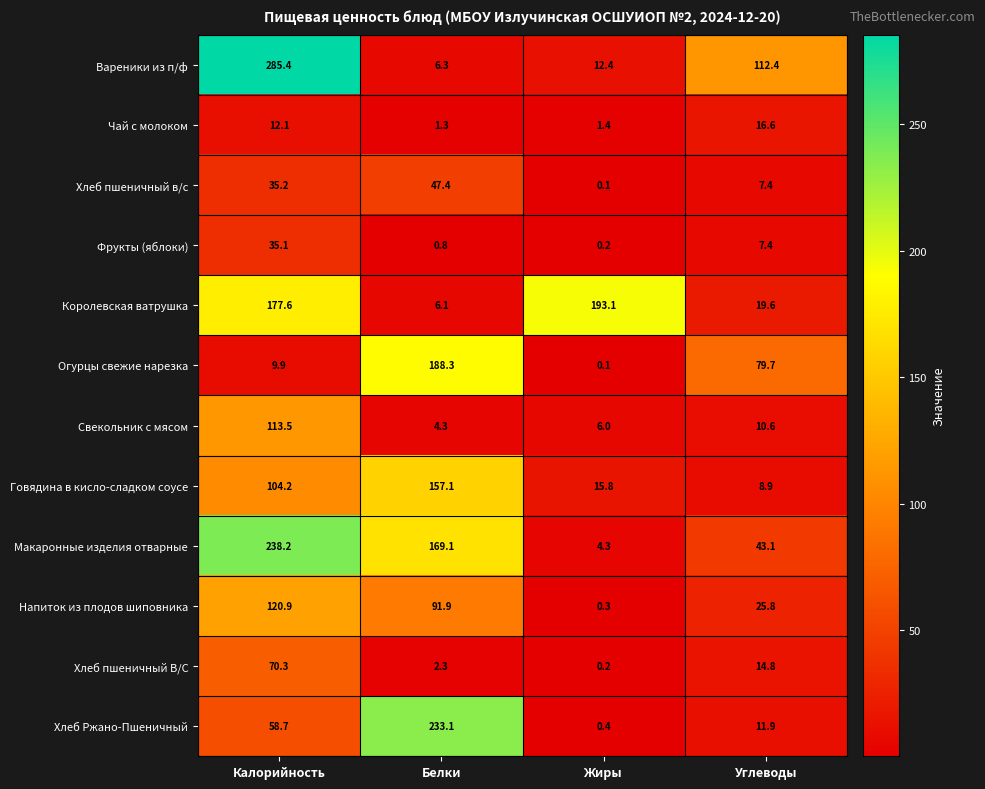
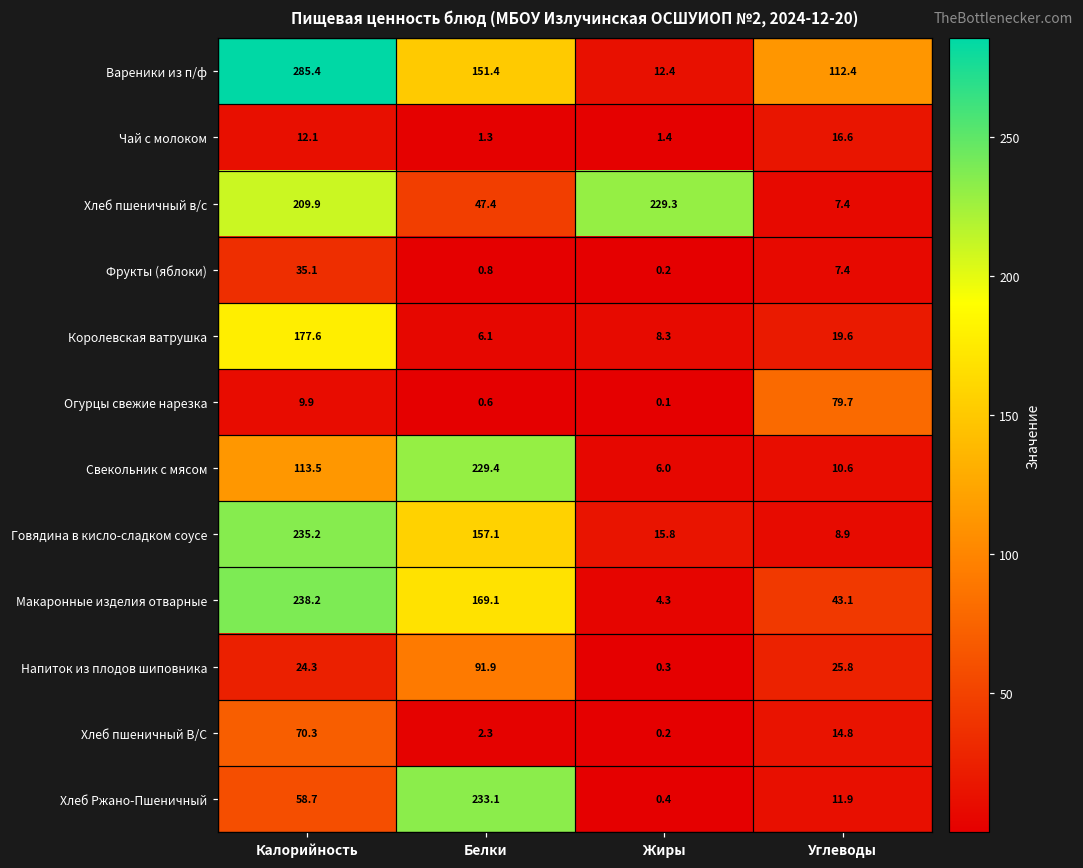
Вареники из п/ф, Белки: 6.3 -> 151.4
Хлеб пшеничный в/с, Калорийность: 35.2 -> 209.9
Хлеб пшеничный в/с, Жиры: 0.1 -> 229.3
Королевская ватрушка, Жиры: 193.1 -> 8.3
Огурцы свежие нарезка, Белки: 188.3 -> 0.6
Свекольник с мясом, Белки: 4.3 -> 229.4
Говядина в кисло-сладком соусе, Калорийность: 104.2 -> 235.2
Напиток из плодов шиповника, Калорийность: 120.9 -> 24.3
